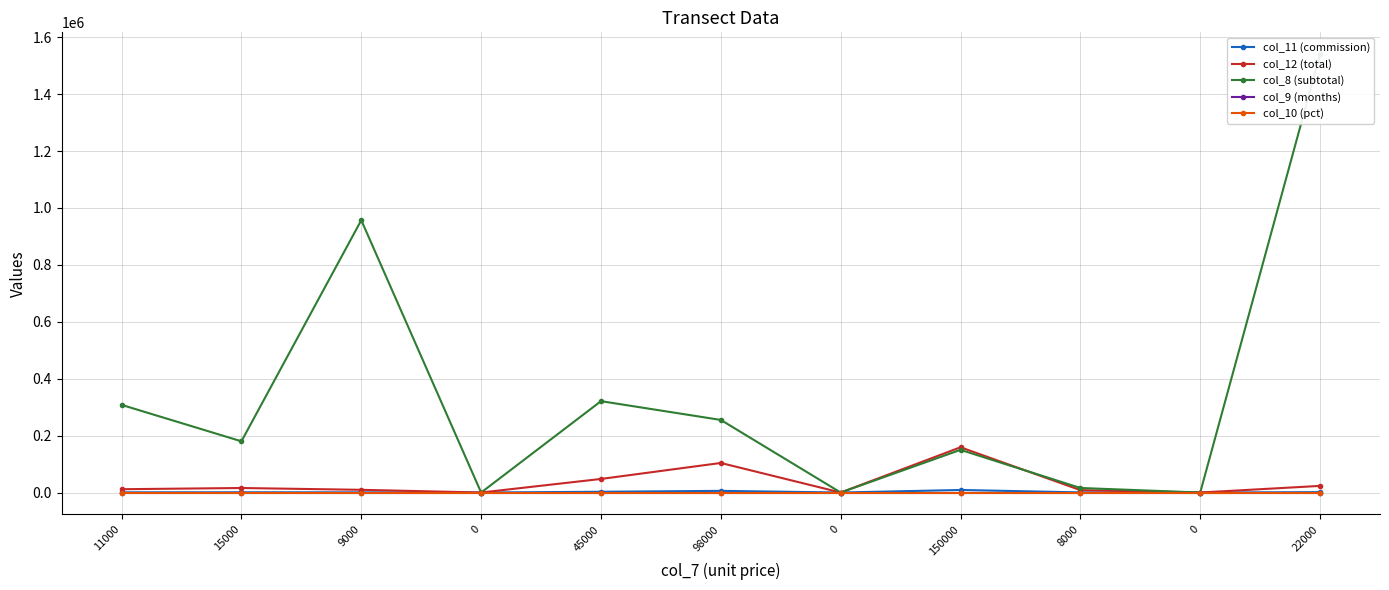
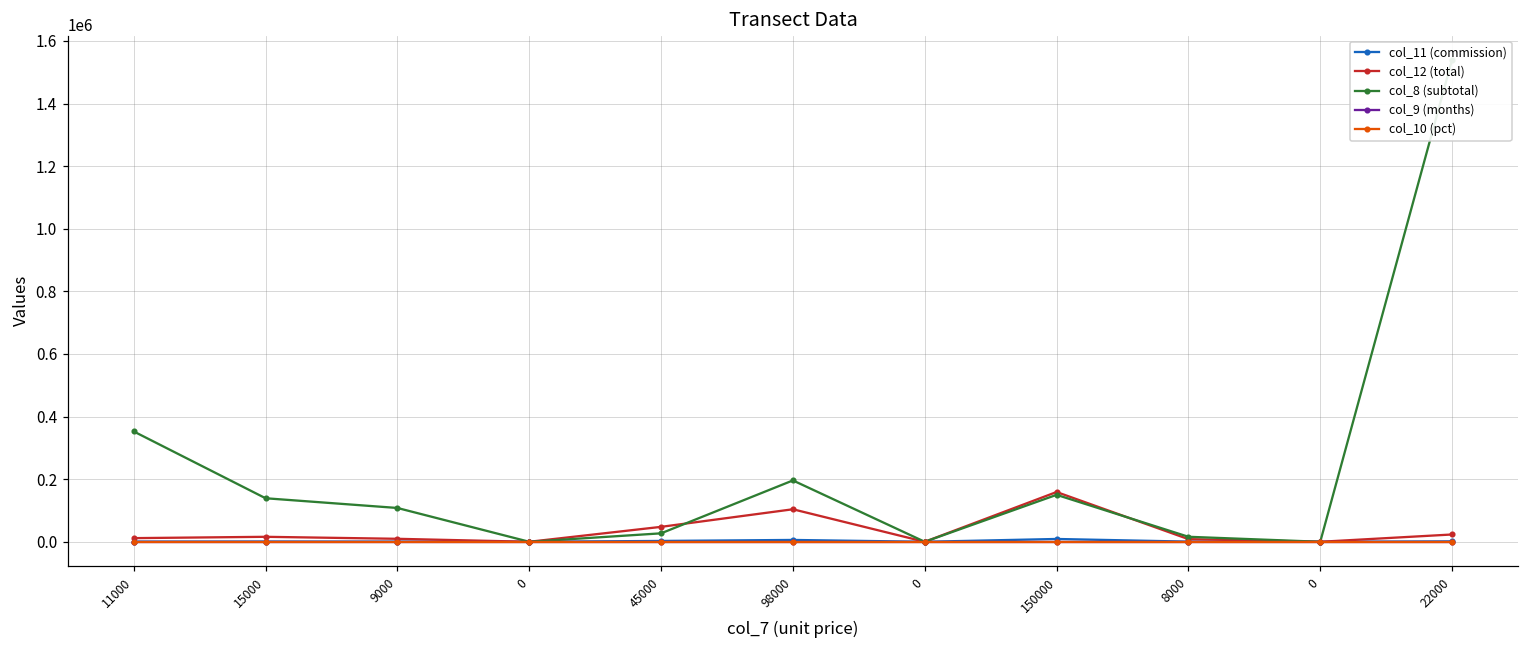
col_8 (subtotal), 11000: 310000 -> 350000
col_8 (subtotal), 15000: 180000 -> 140000
col_8 (subtotal), 9000: 960000 -> 110000
col_8 (subtotal), 45000: 320000 -> 30000
col_8 (subtotal), 98000: 260000 -> 200000
